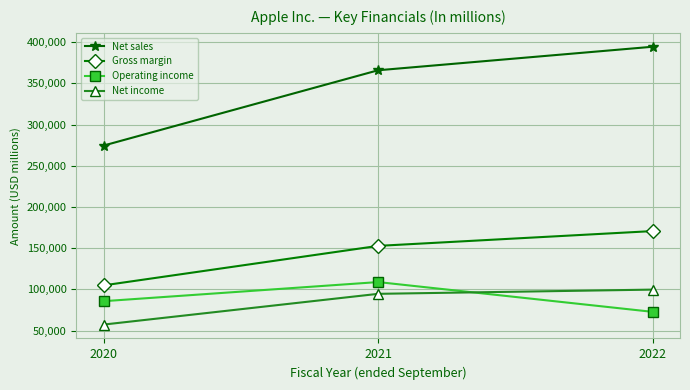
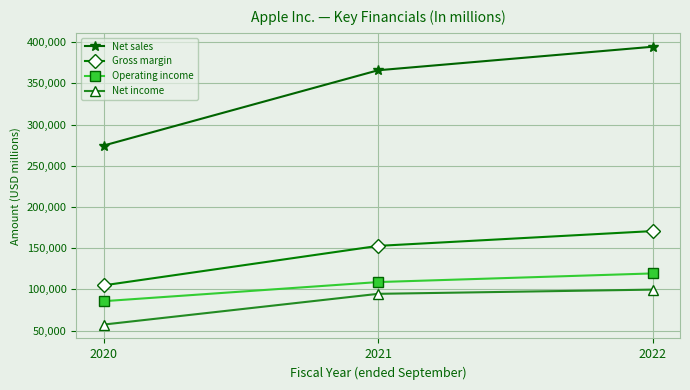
Operating income, 2022: 70,000 -> 120,000
